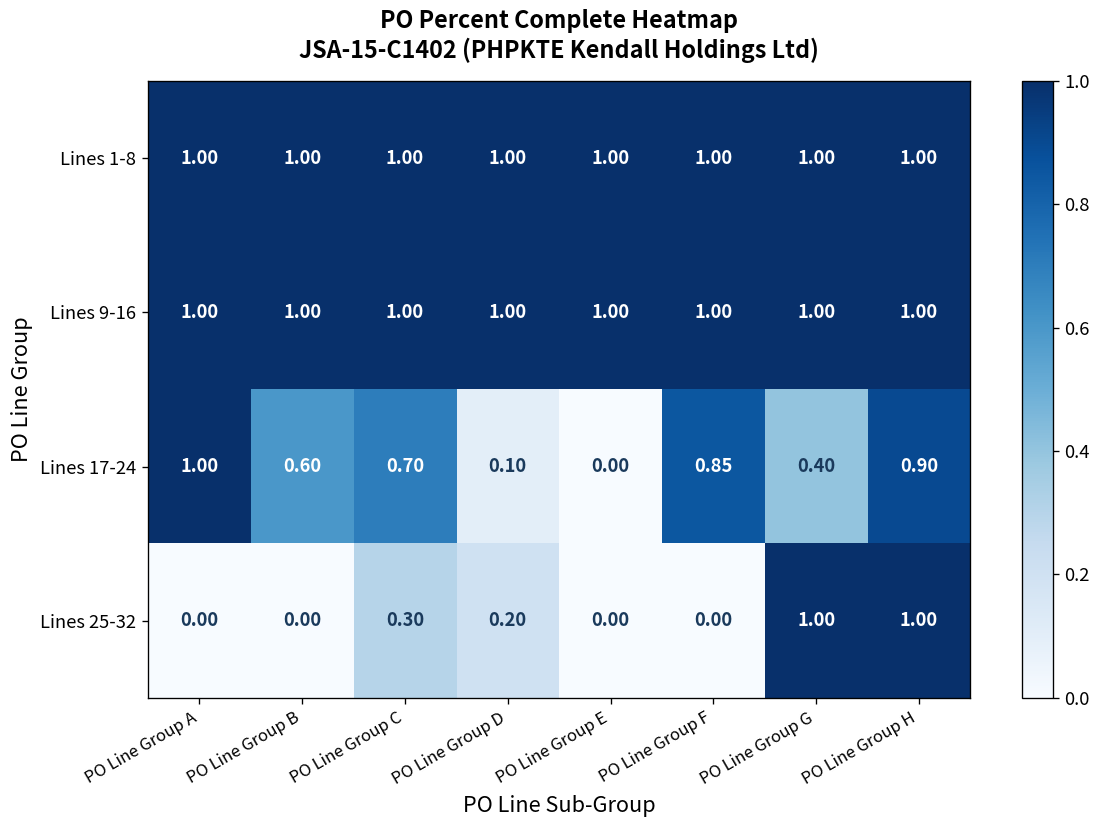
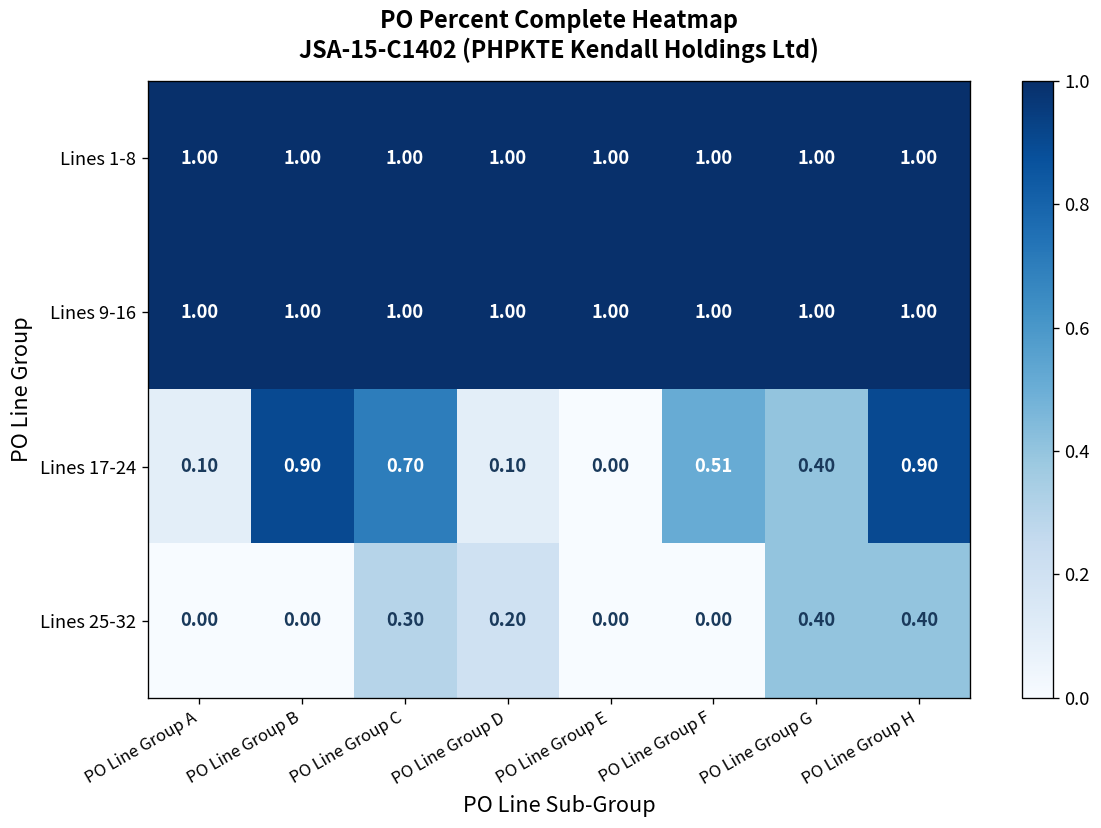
Lines 17-24, PO Line Group A: 1.00 -> 0.10
Lines 17-24, PO Line Group B: 0.60 -> 0.90
Lines 17-24, PO Line Group F: 0.85 -> 0.51
Lines 25-32, PO Line Group G: 1.00 -> 0.40
Lines 25-32, PO Line Group H: 1.00 -> 0.40
